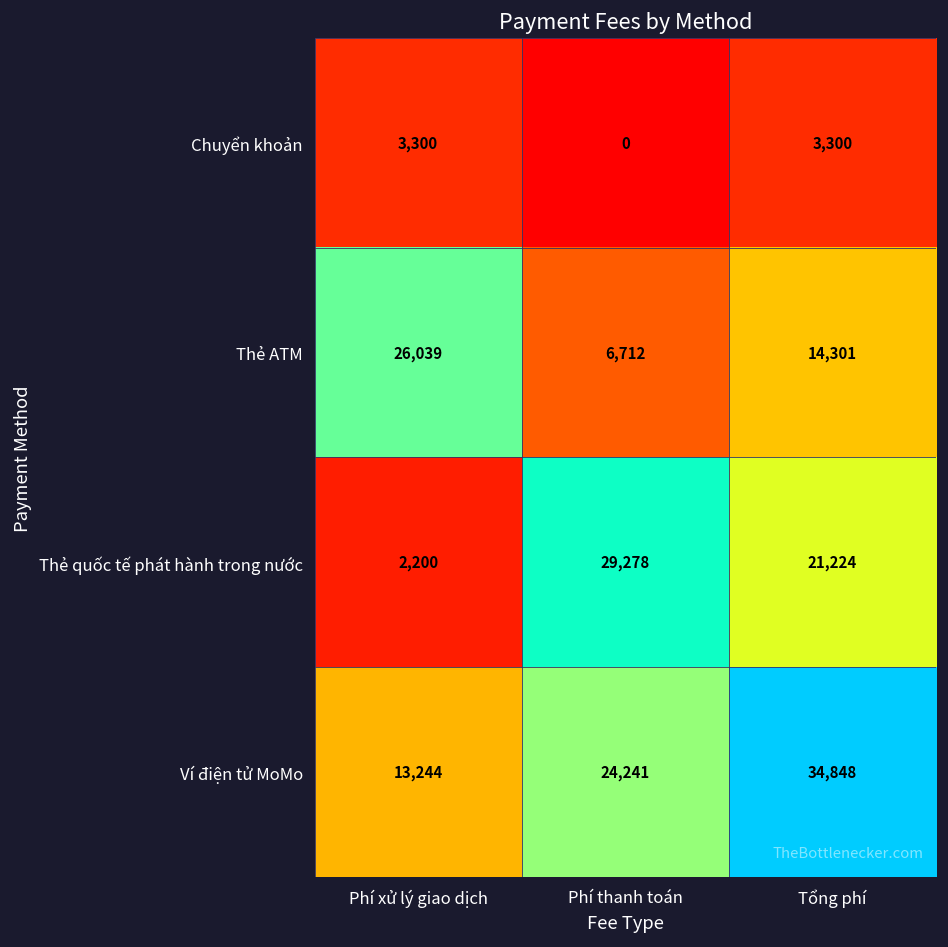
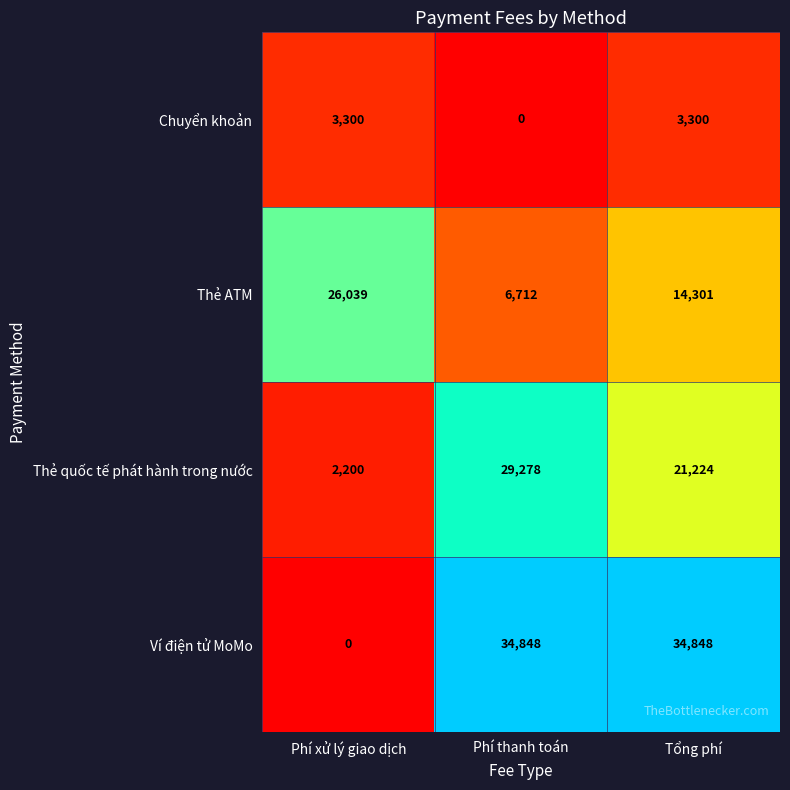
Ví điện tử MoMo, Phí xử lý giao dịch: 13,244 -> 0
Ví điện tử MoMo, Phí thanh toán: 24,241 -> 34,848
